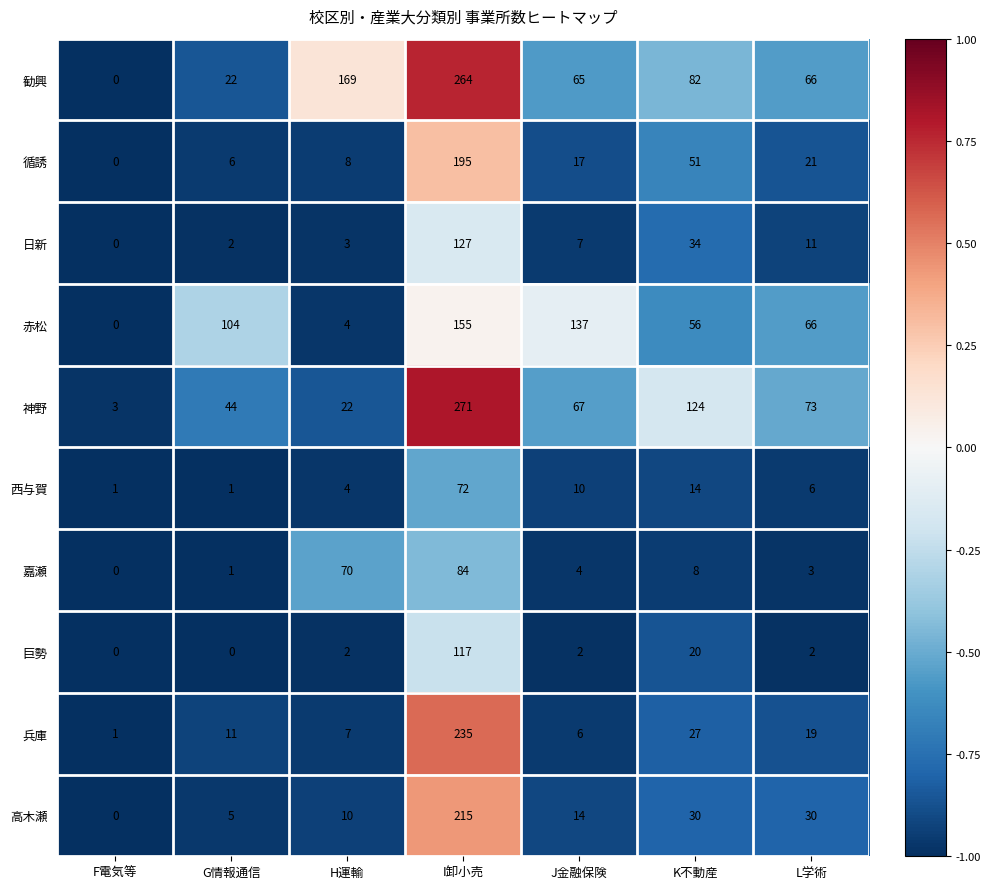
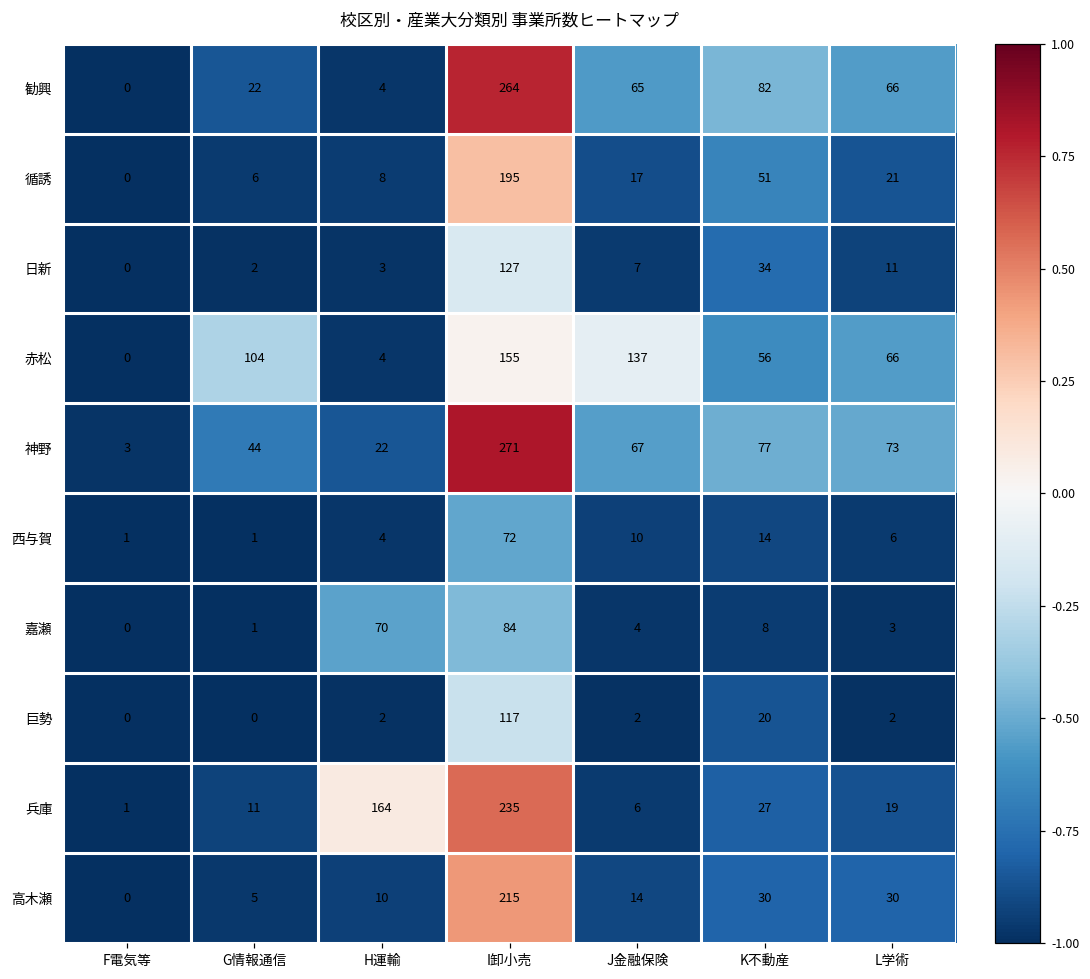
勧興, H運輸: 169 -> 4
神野, K不動産: 124 -> 77
兵庫, H運輸: 7 -> 164
